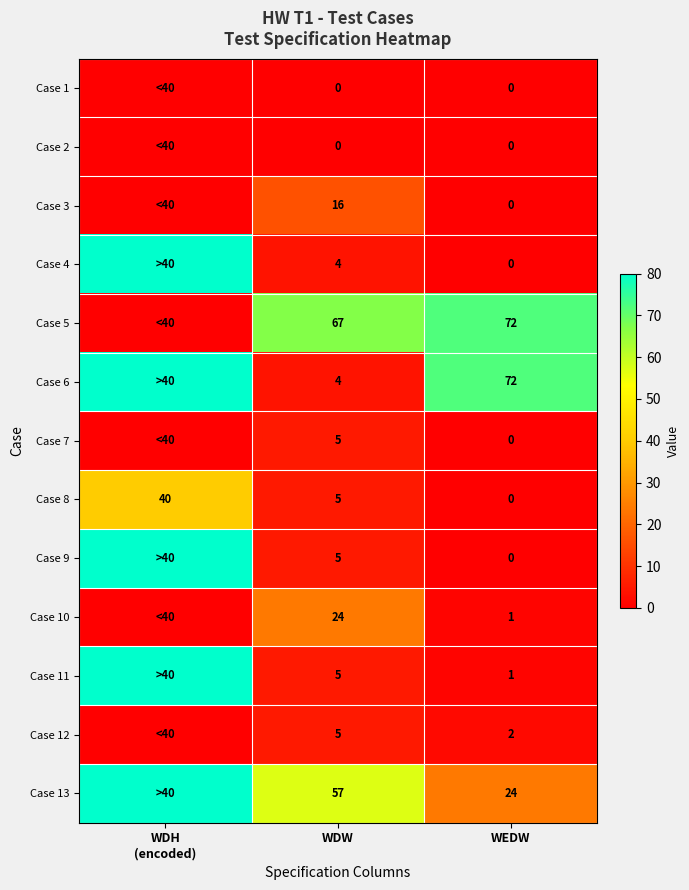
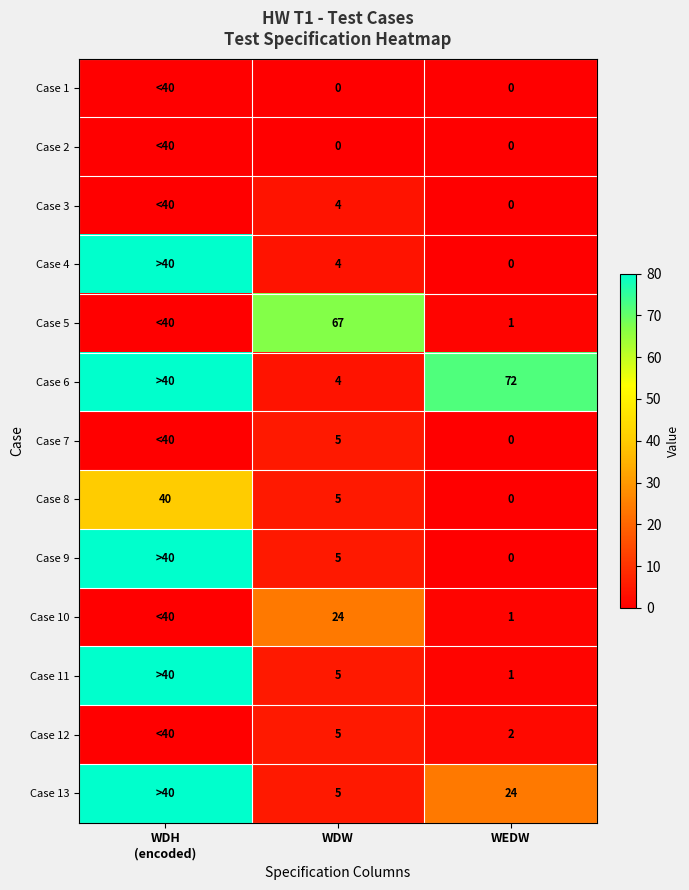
Case 3, WDW: 16 -> 4
Case 5, WEDW: 72 -> 1
Case 13, WDW: 57 -> 5
